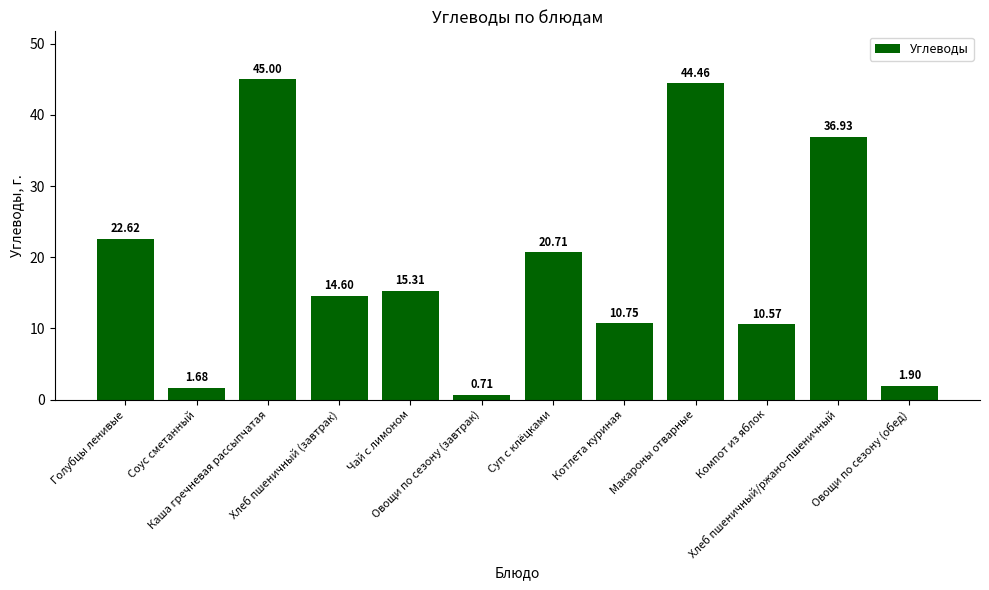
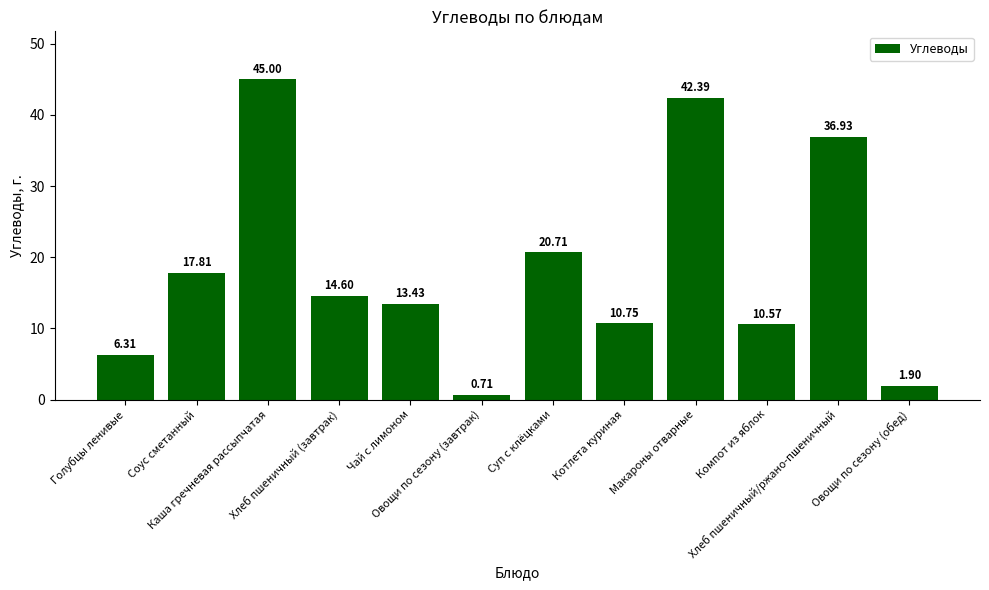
Голубцы ленивые: 22.62 -> 6.31
Соус сметанный: 1.68 -> 17.81
Чай с лимоном: 15.31 -> 13.43
Макароны отварные: 44.46 -> 42.39
